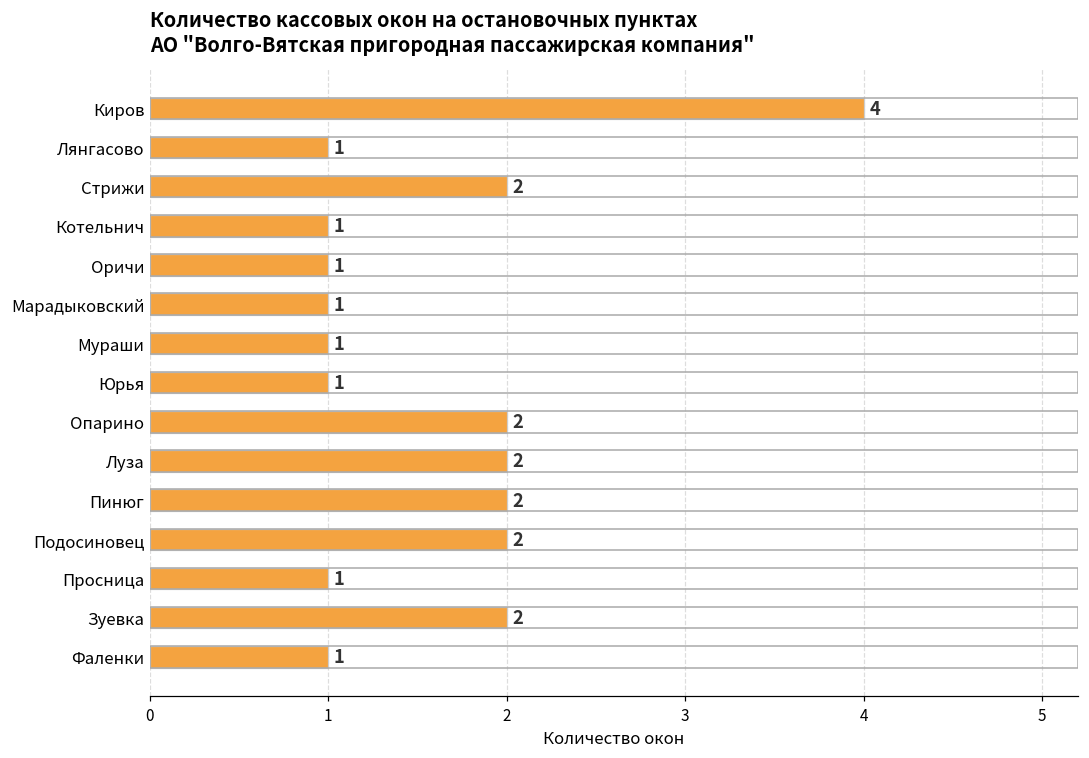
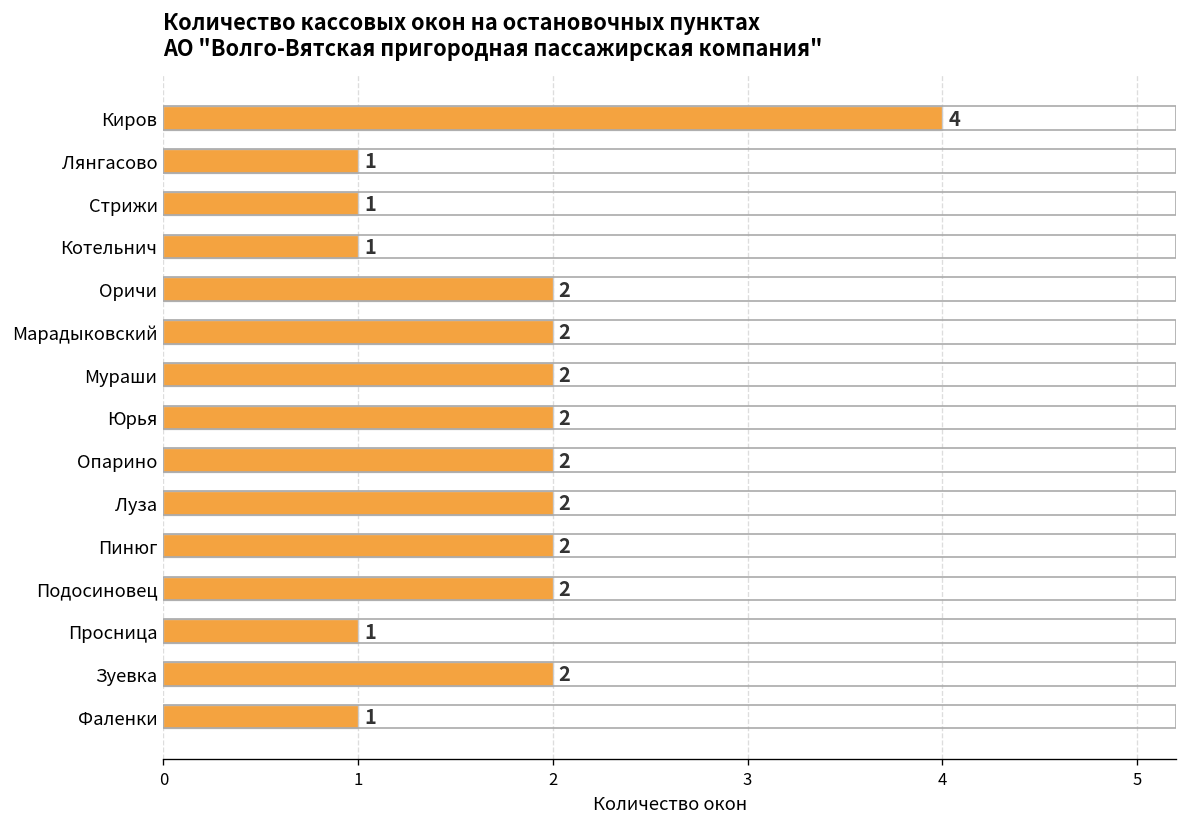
Стрижи: 2 -> 1
Оричи: 1 -> 2
Марадыковский: 1 -> 2
Мураши: 1 -> 2
Юрья: 1 -> 2
